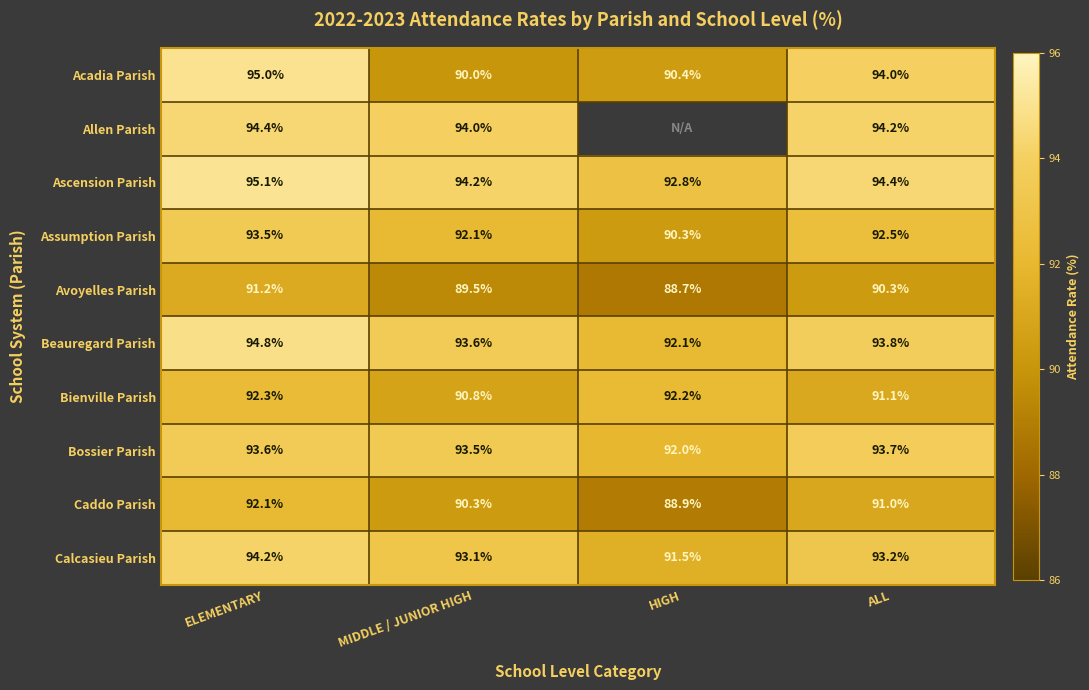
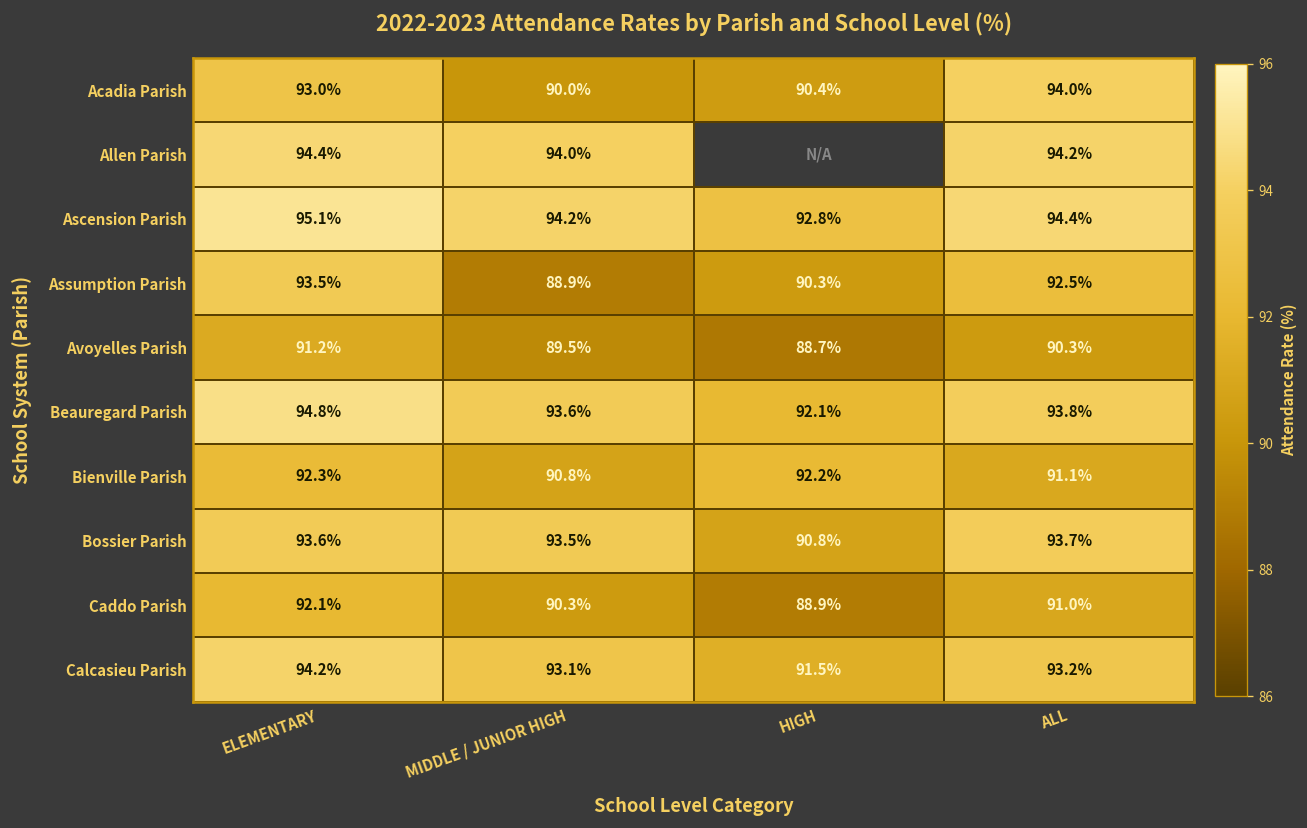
Acadia Parish, ELEMENTARY: 95.0% -> 93.0%
Assumption Parish, MIDDLE / JUNIOR HIGH: 92.1% -> 88.9%
Bossier Parish, HIGH: 92.0% -> 90.8%
